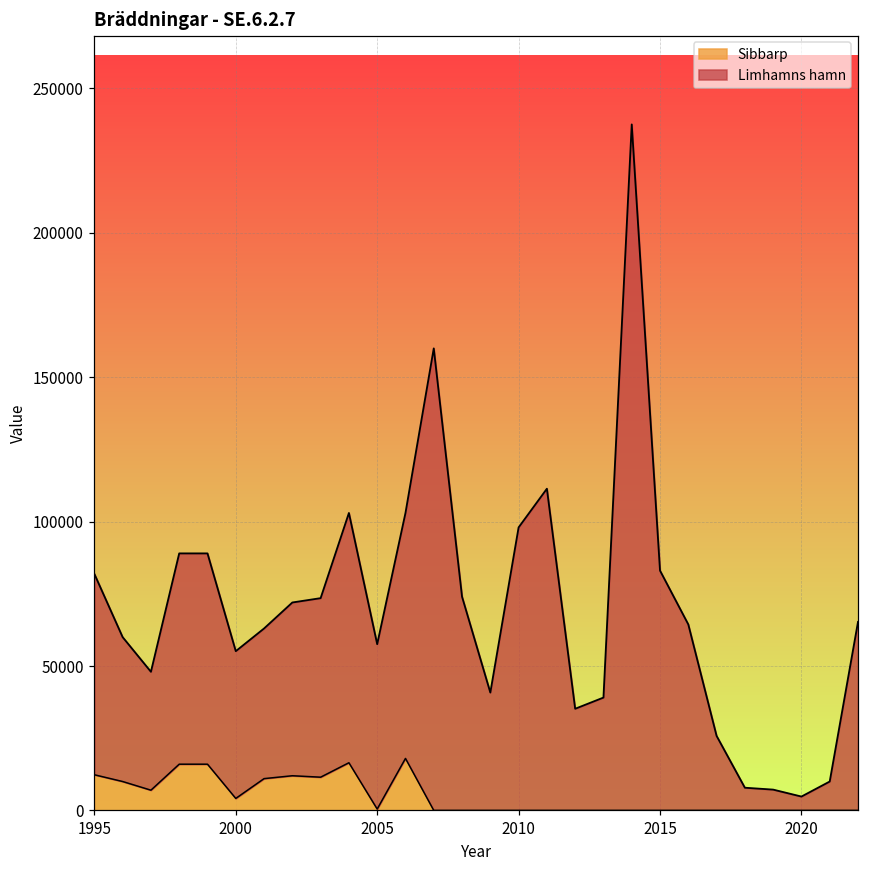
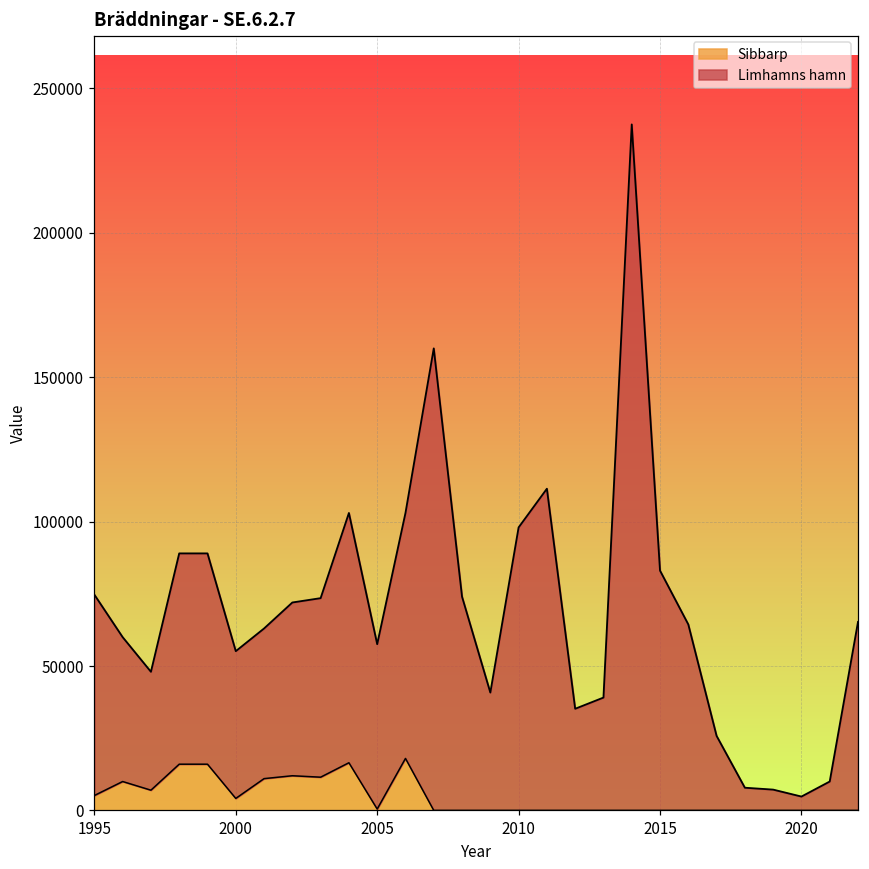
Sibbarp, 1995: 12000 -> 5000
